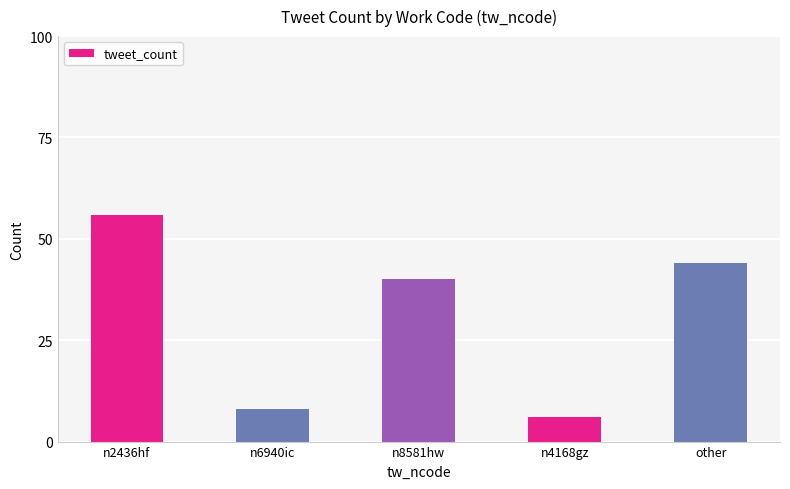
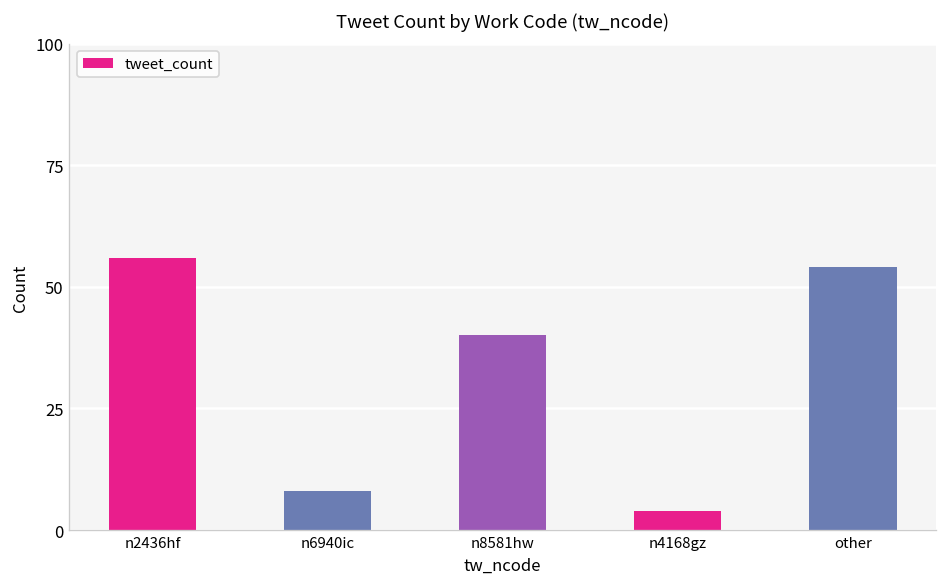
n4168gz: 6 -> 4
other: 44 -> 54
